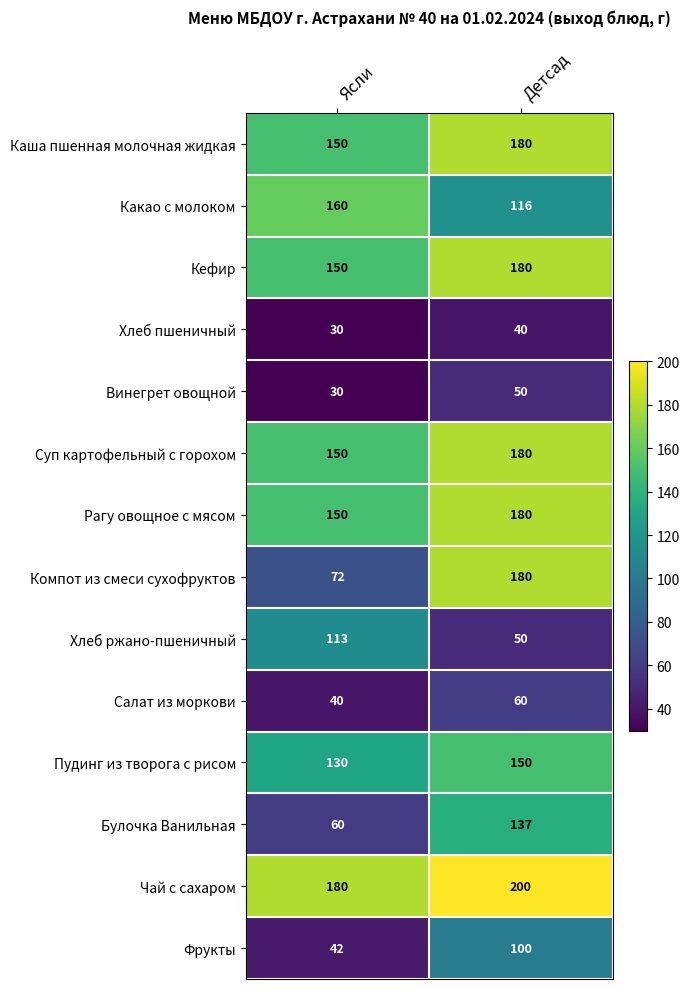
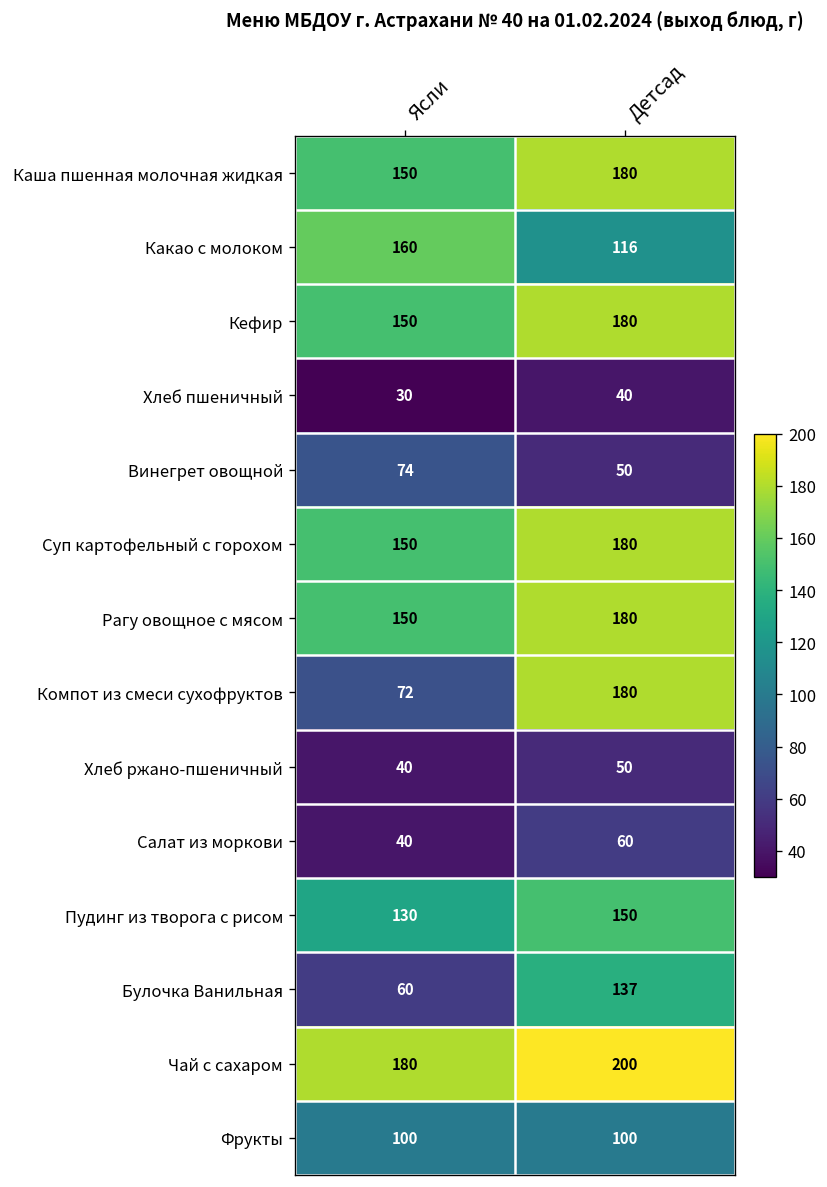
Винегрет овощной, Ясли: 30 -> 74
Хлеб ржано-пшеничный, Ясли: 113 -> 40
Фрукты, Ясли: 42 -> 100
